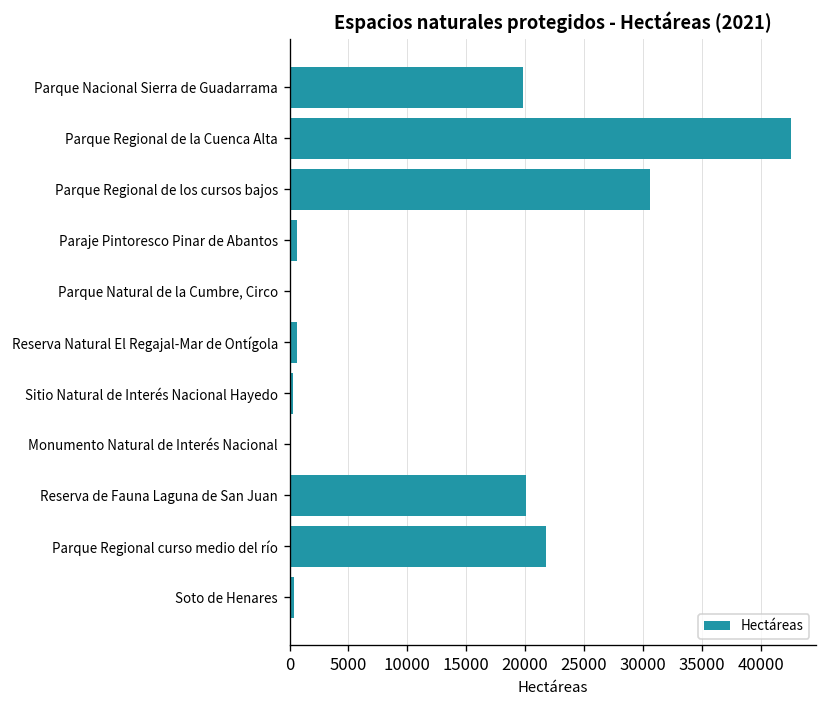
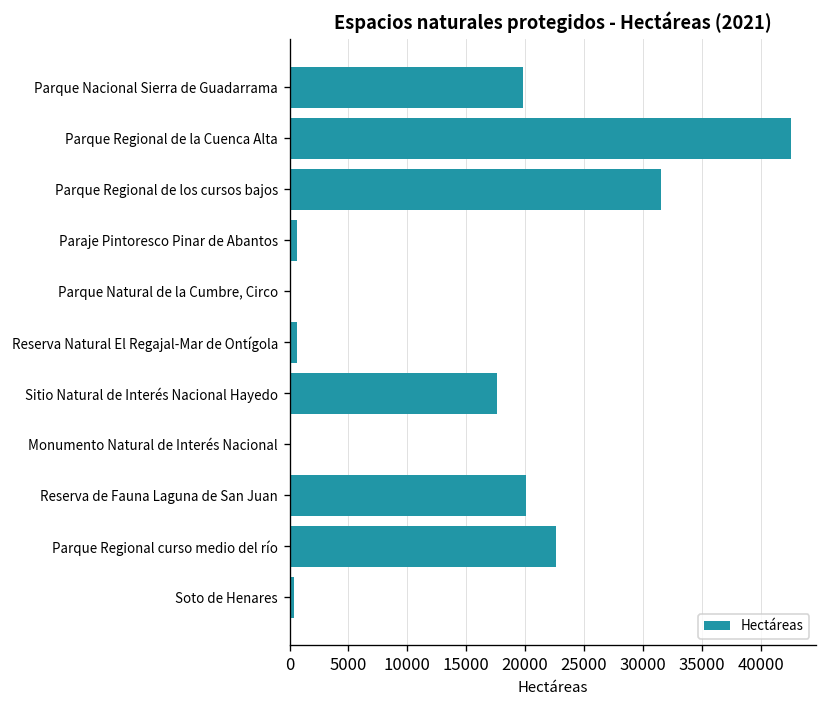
Parque Regional de los cursos bajos: 31000 -> 32000
Sitio Natural de Interés Nacional Hayedo: 0 -> 18000
Parque Regional curso medio del río: 22000 -> 23000
